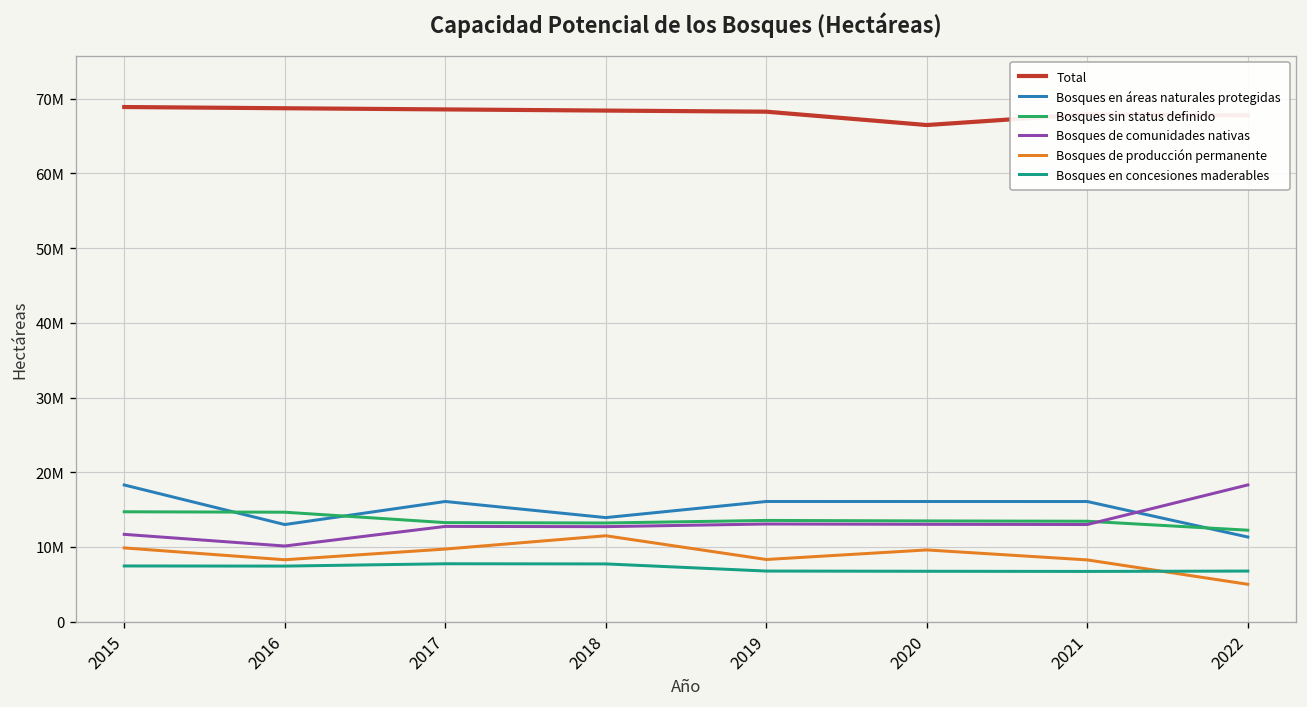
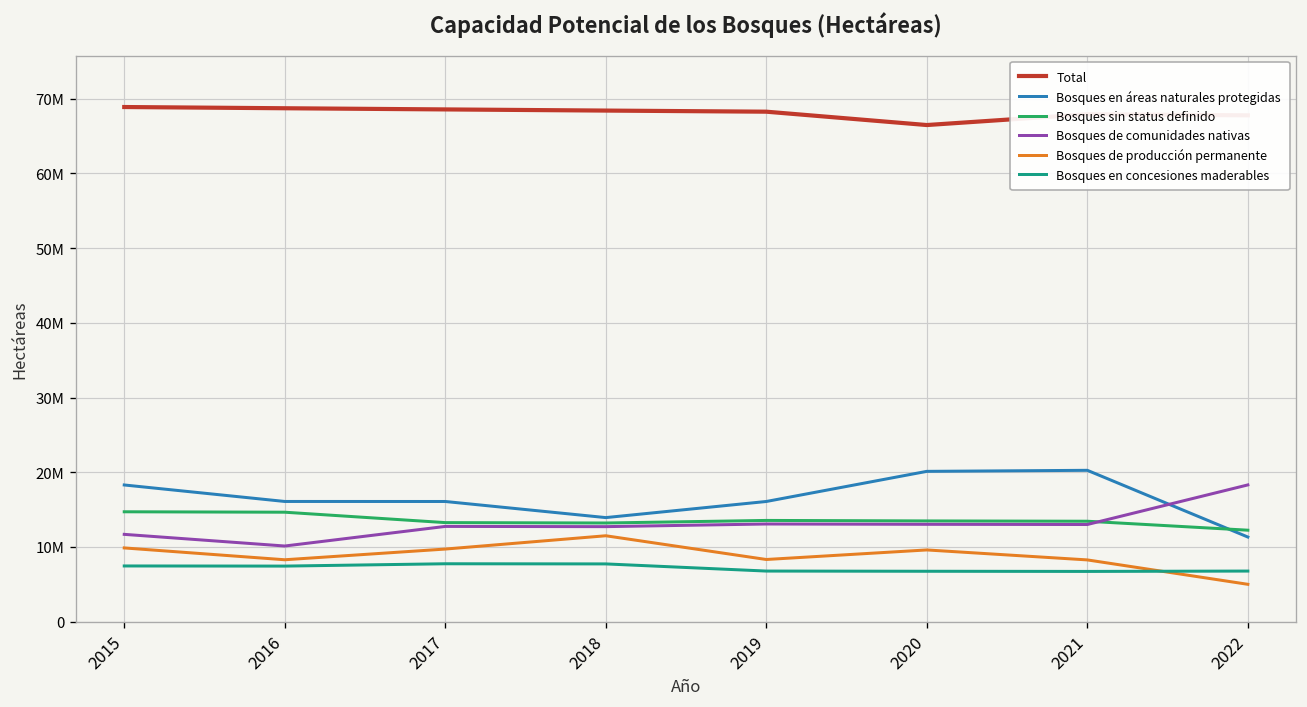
Bosques en áreas naturales protegidas, 2016: 13000000 -> 16000000
Bosques en áreas naturales protegidas, 2020: 16000000 -> 20000000
Bosques en áreas naturales protegidas, 2021: 16000000 -> 20000000
